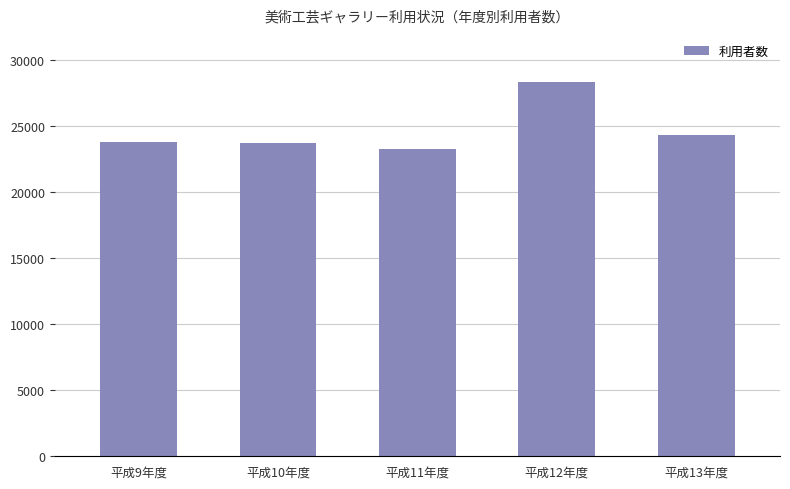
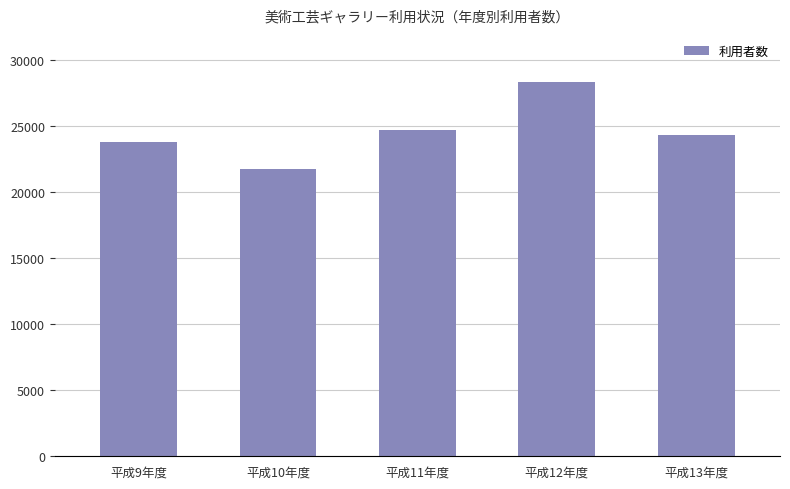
平成10年度: 23800 -> 21800
平成11年度: 23300 -> 24700
